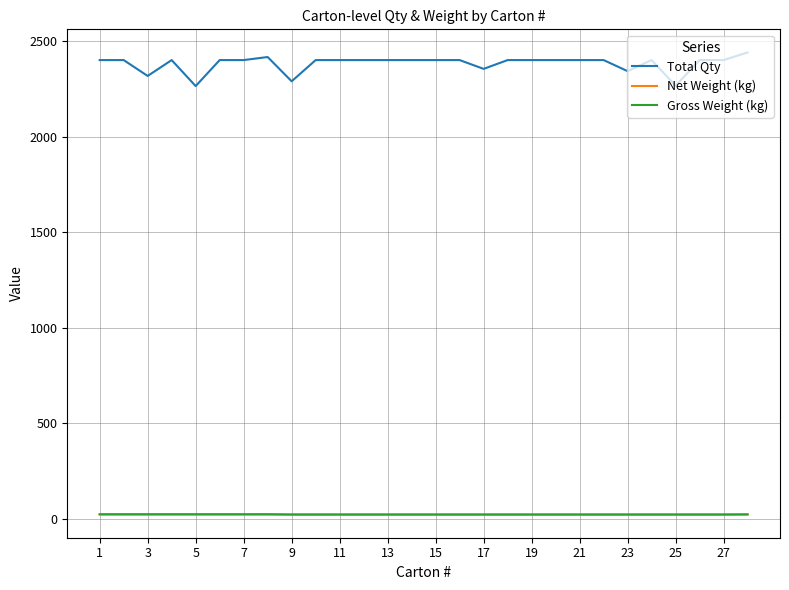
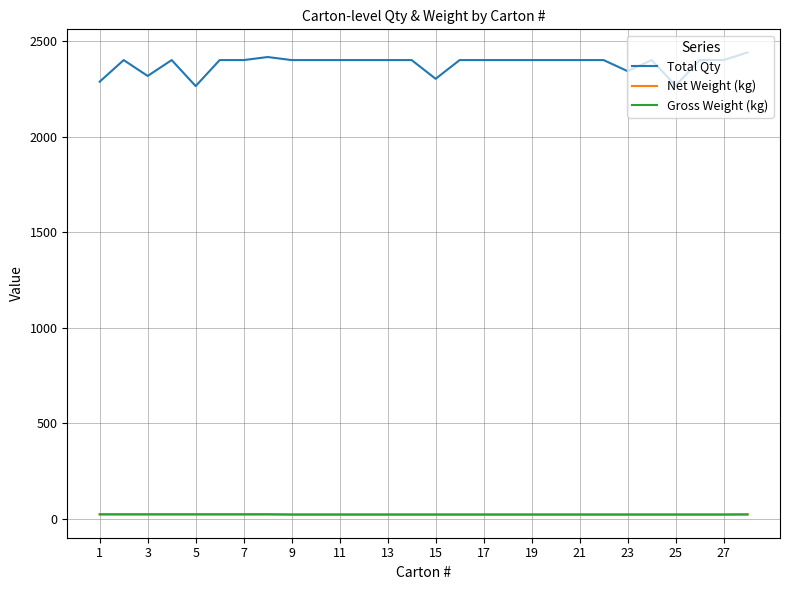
Total Qty, 1: 2400 -> 2290
Total Qty, 9: 2290 -> 2400
Total Qty, 15: 2400 -> 2300
Total Qty, 17: 2350 -> 2400
